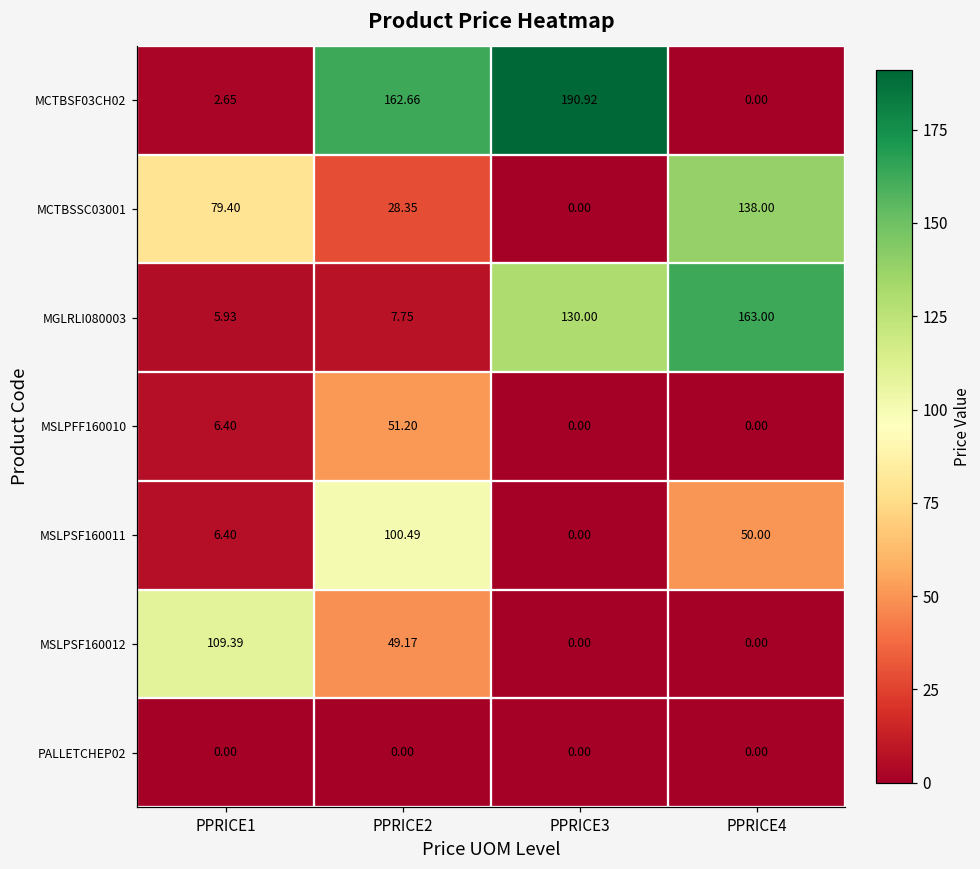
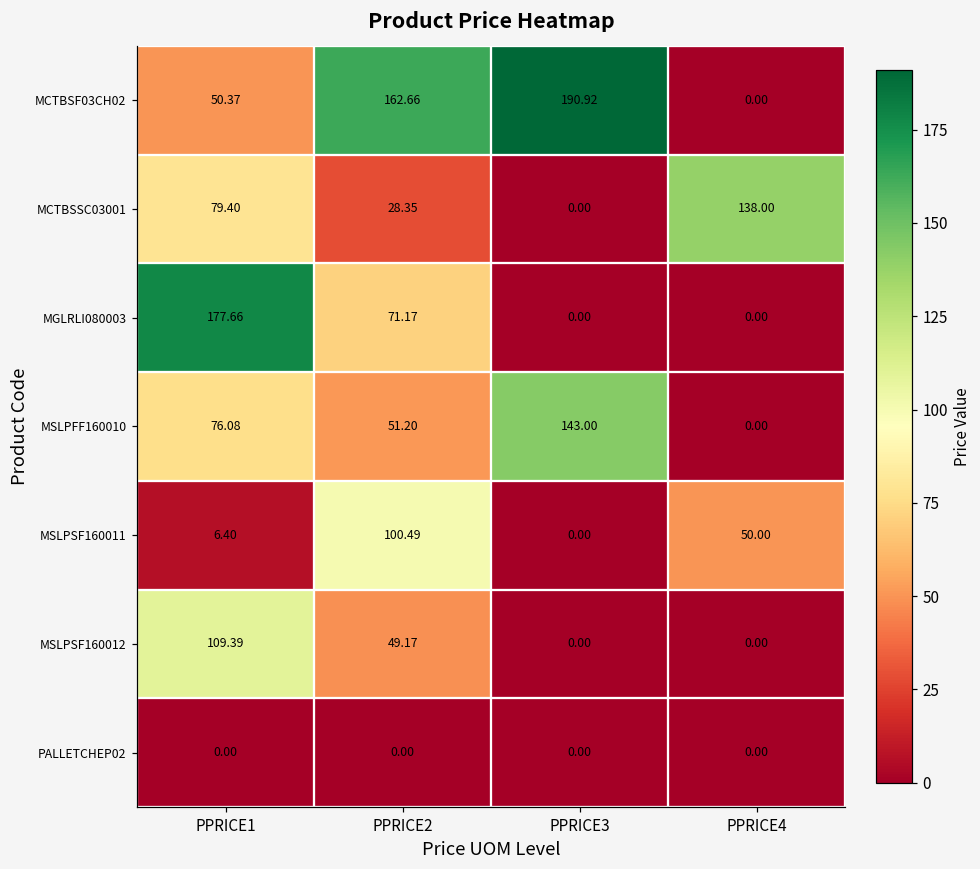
MCTBSF03CH02, PPRICE1: 2.65 -> 50.37
MGLRLI080003, PPRICE1: 5.93 -> 177.66
MGLRLI080003, PPRICE2: 7.75 -> 71.17
MGLRLI080003, PPRICE3: 130.00 -> 0.00
MGLRLI080003, PPRICE4: 163.00 -> 0.00
MSLPFF160010, PPRICE1: 6.40 -> 76.08
MSLPFF160010, PPRICE3: 0.00 -> 143.00
